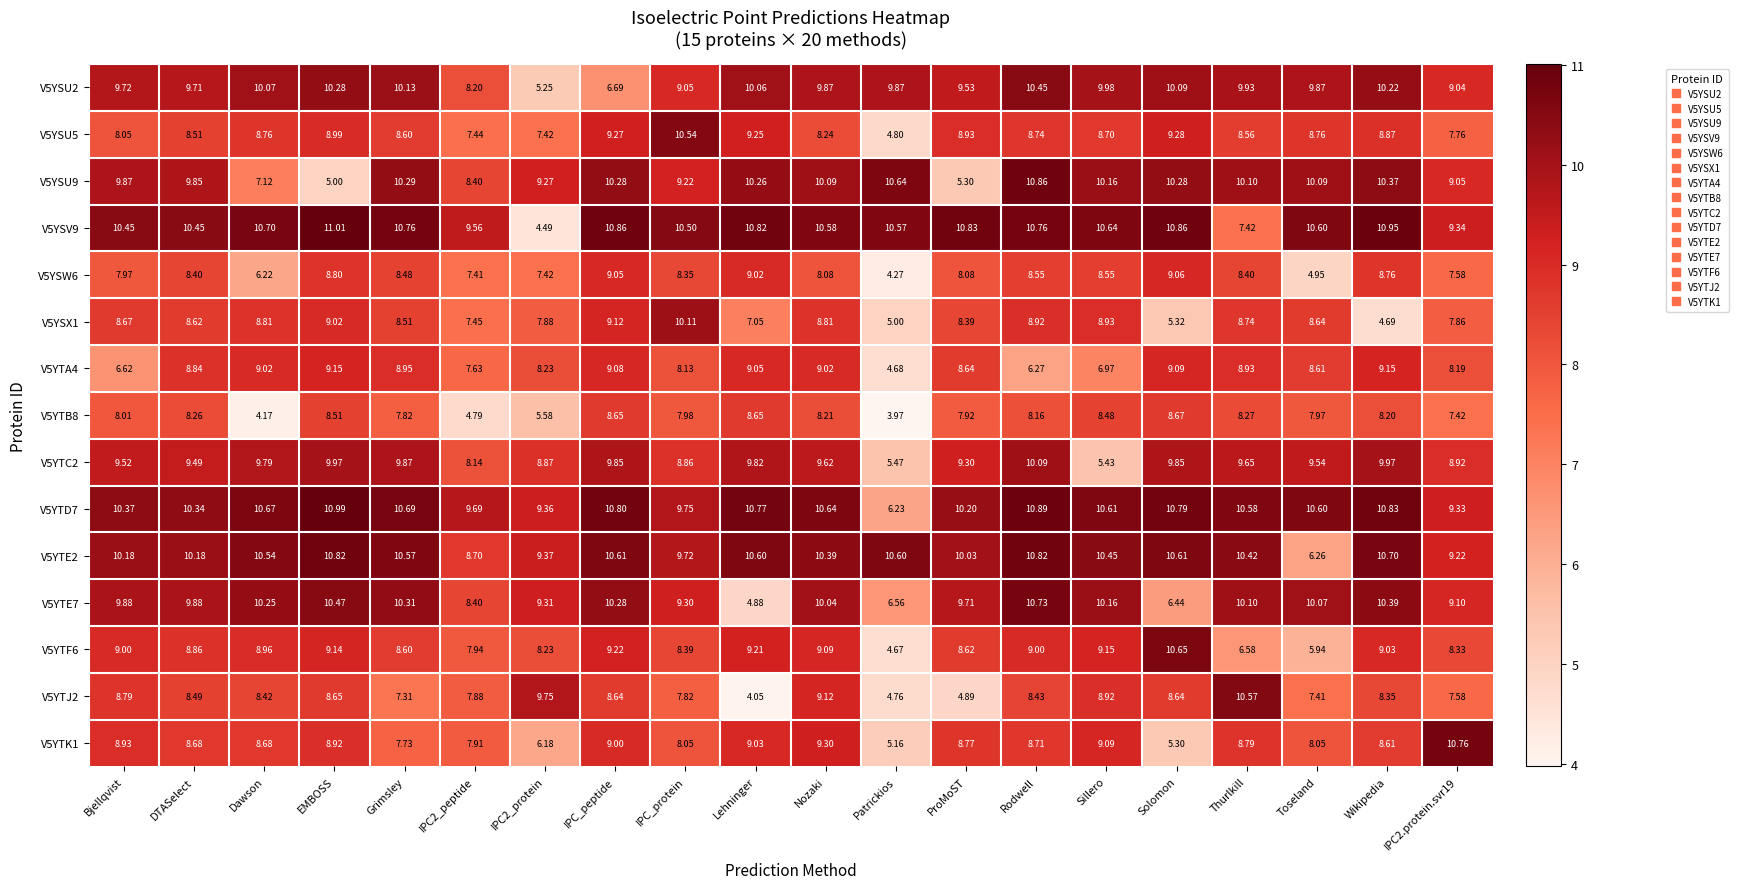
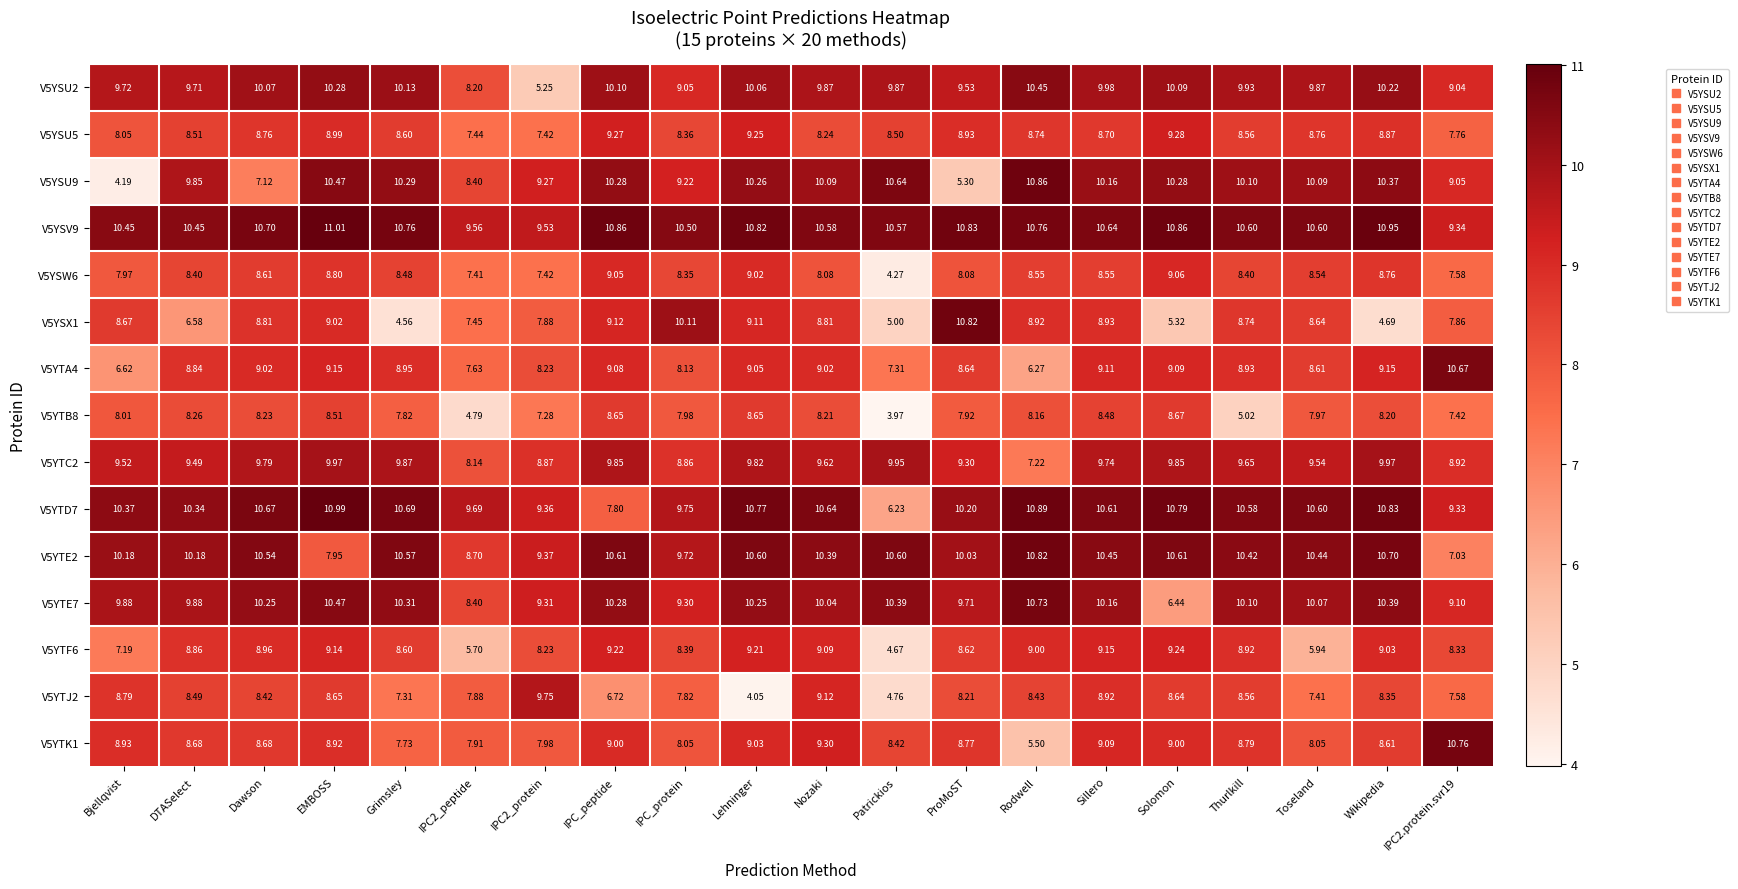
V5YSU2, IPC_peptide: 6.69 -> 10.10
V5YSU5, IPC_protein: 10.54 -> 8.36
V5YSU5, Patrickios: 4.80 -> 8.50
V5YSU9, Bjellqvist: 9.87 -> 4.19
V5YSU9, EMBOSS: 5.00 -> 10.47
V5YSV9, IPC2_protein: 4.49 -> 9.53
V5YSV9, Thurlkill: 7.42 -> 10.60
V5YSW6, Dawson: 6.22 -> 8.61
V5YSW6, Toseland: 4.95 -> 8.54
V5YSX1, DTASelect: 8.62 -> 6.58
V5YSX1, Grimsley: 8.51 -> 4.56
V5YSX1, Lehninger: 7.05 -> 9.11
V5YSX1, ProMoST: 8.39 -> 10.82
V5YTA4, Patrickios: 4.68 -> 7.31
V5YTA4, Sillero: 6.97 -> 9.11
V5YTA4, IPC2.protein.svr19: 8.19 -> 10.67
V5YTB8, Dawson: 4.17 -> 8.23
V5YTB8, IPC2_protein: 5.58 -> 7.28
V5YTB8, Thurlkill: 8.27 -> 5.02
V5YTC2, Patrickios: 5.47 -> 9.95
V5YTC2, Rodwell: 10.09 -> 7.22
V5YTC2, Sillero: 5.43 -> 9.74
V5YTD7, IPC_peptide: 10.80 -> 7.80
V5YTE2, EMBOSS: 10.82 -> 7.95
V5YTE2, Toseland: 6.26 -> 10.44
V5YTE2, IPC2.protein.svr19: 9.22 -> 7.03
V5YTE7, Lehninger: 4.88 -> 10.25
V5YTE7, Patrickios: 6.56 -> 10.39
V5YTF6, Bjellqvist: 9.00 -> 7.19
V5YTF6, IPC2_peptide: 7.94 -> 5.70
V5YTF6, Solomon: 10.65 -> 9.24
V5YTF6, Thurlkill: 6.58 -> 8.92
V5YTJ2, IPC_peptide: 8.64 -> 6.72
V5YTJ2, ProMoST: 4.89 -> 8.21
V5YTJ2, Thurlkill: 10.57 -> 8.56
V5YTK1, IPC2_protein: 6.18 -> 7.98
V5YTK1, Patrickios: 5.16 -> 8.42
V5YTK1, Rodwell: 8.71 -> 5.50
V5YTK1, Solomon: 5.30 -> 9.00
